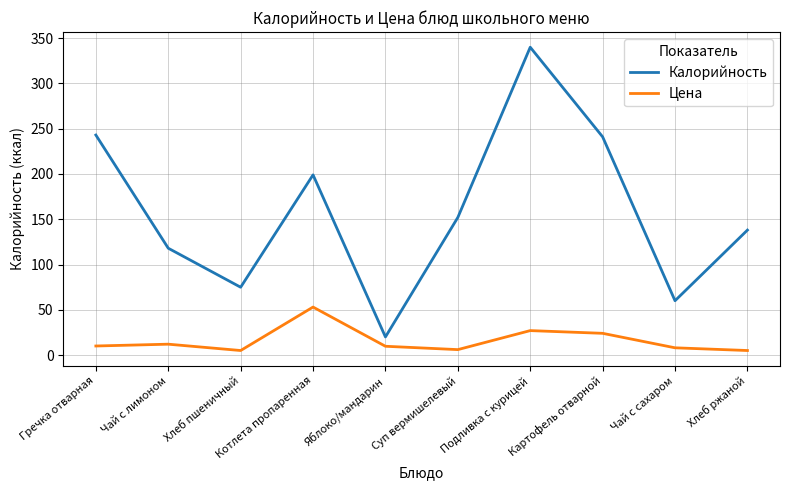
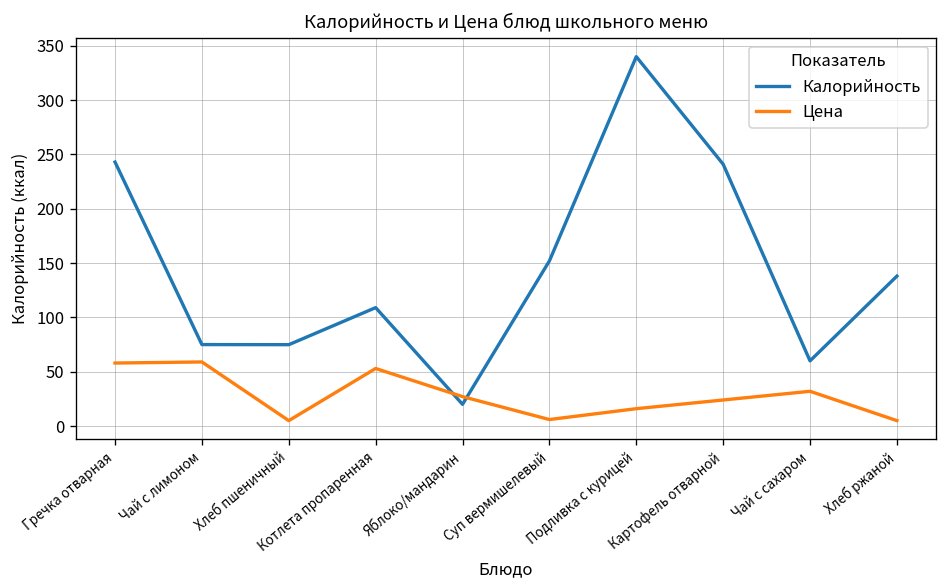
Цена, Гречка отварная: 10 -> 60
Калорийность, Чай с лимоном: 120 -> 80
Цена, Чай с лимоном: 10 -> 60
Калорийность, Котлета пропаренная: 200 -> 110
Цена, Яблоко/мандарин: 10 -> 30
Цена, Подливка с курицей: 30 -> 20
Цена, Чай с сахаром: 10 -> 30
